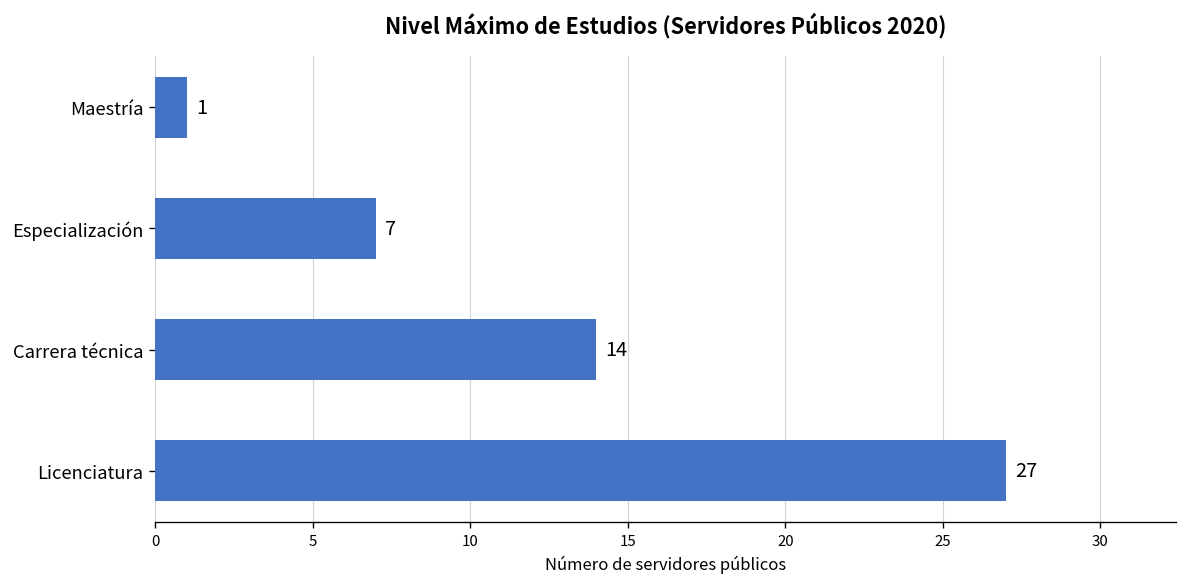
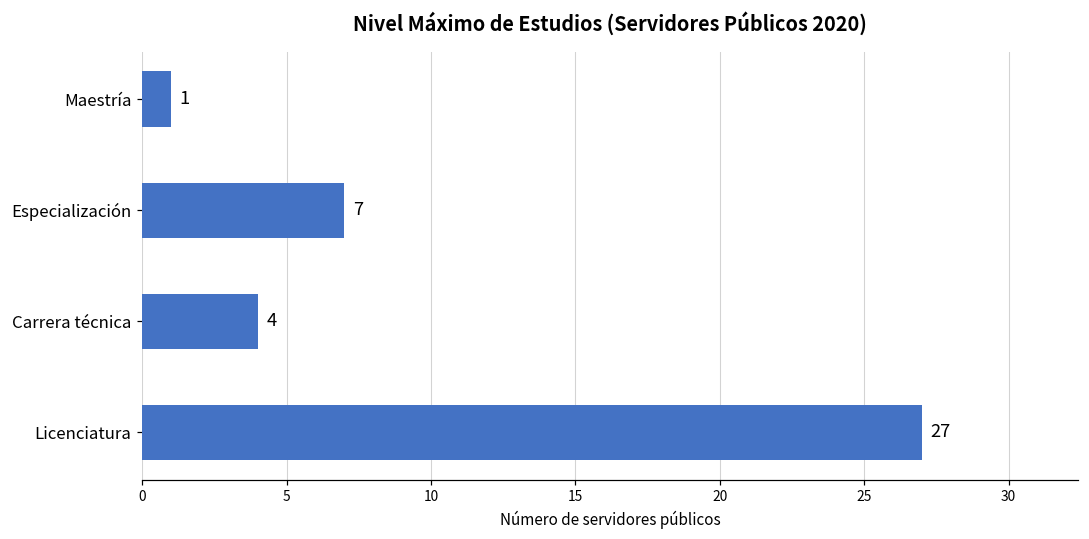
Carrera técnica: 14 -> 4
